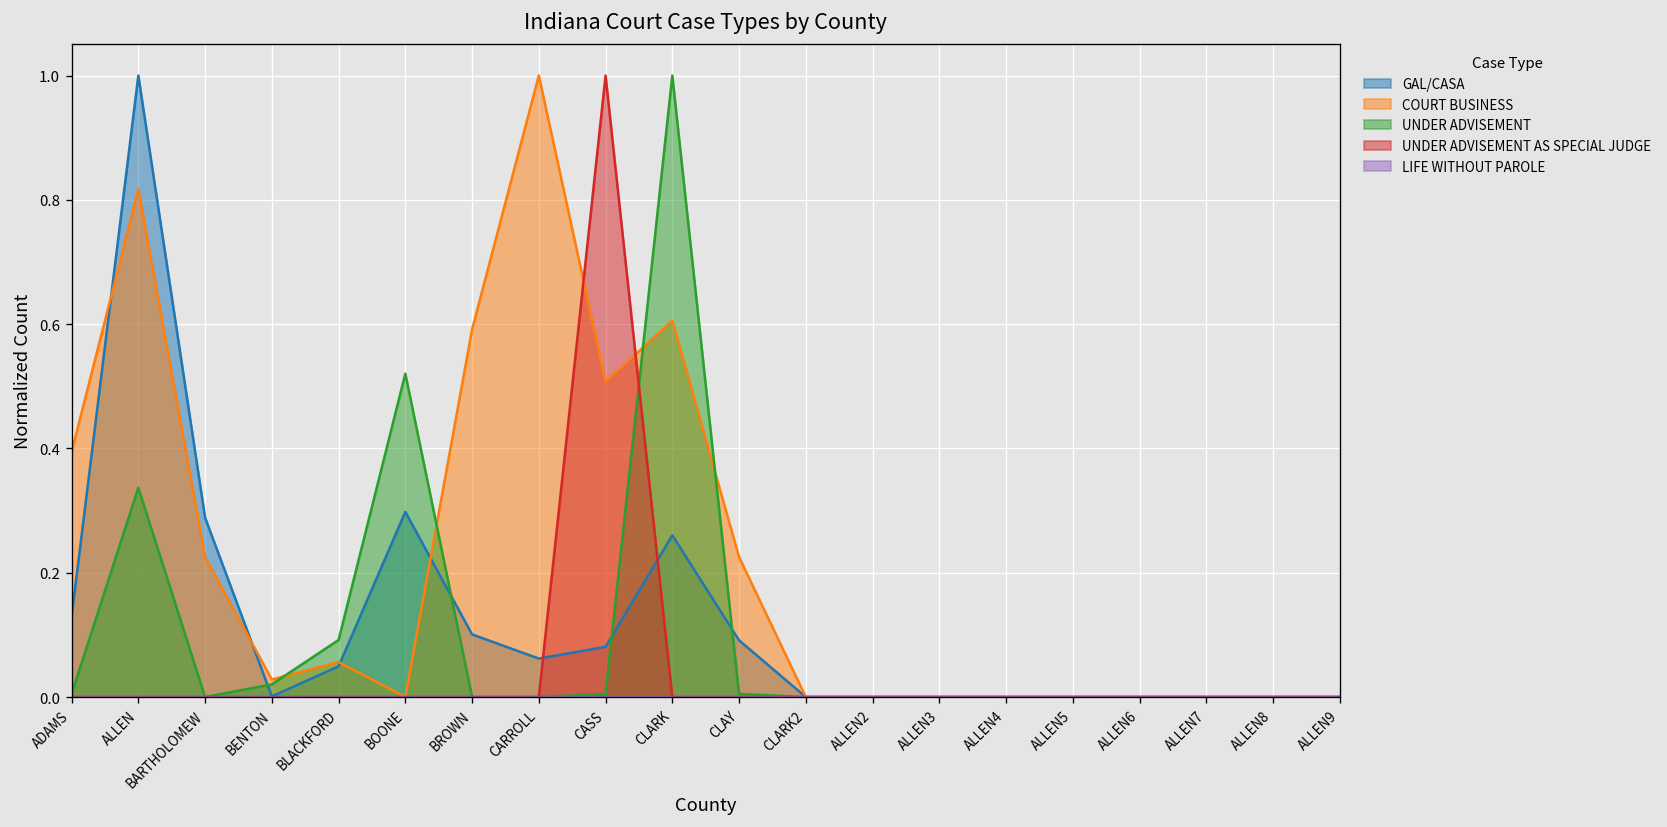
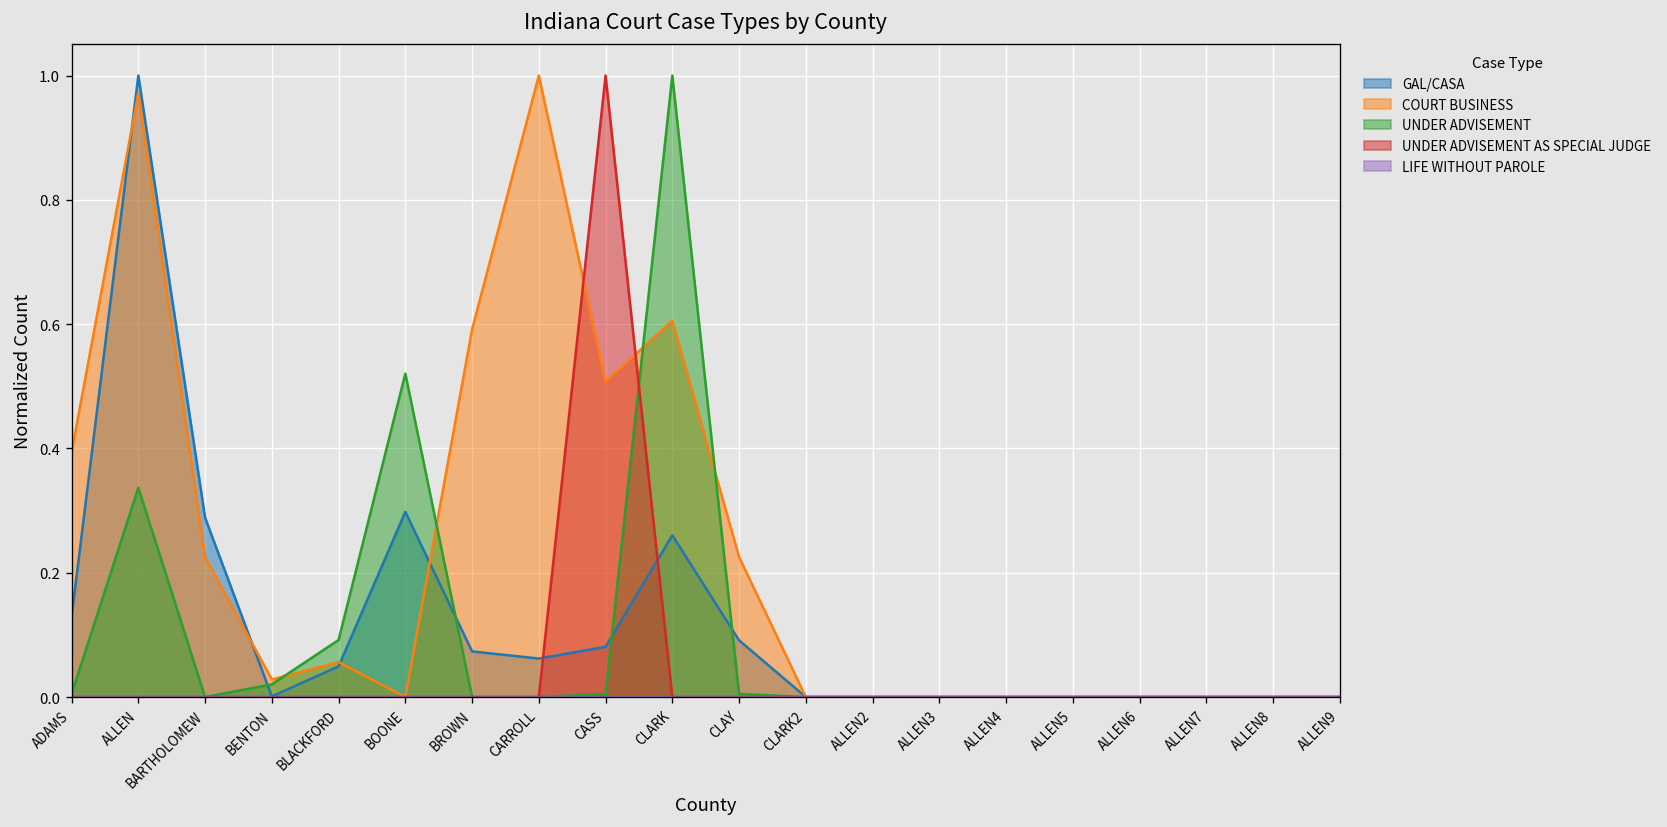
COURT BUSINESS, ALLEN: 0.82 -> 0.97
GAL/CASA, BROWN: 0.10 -> 0.07
